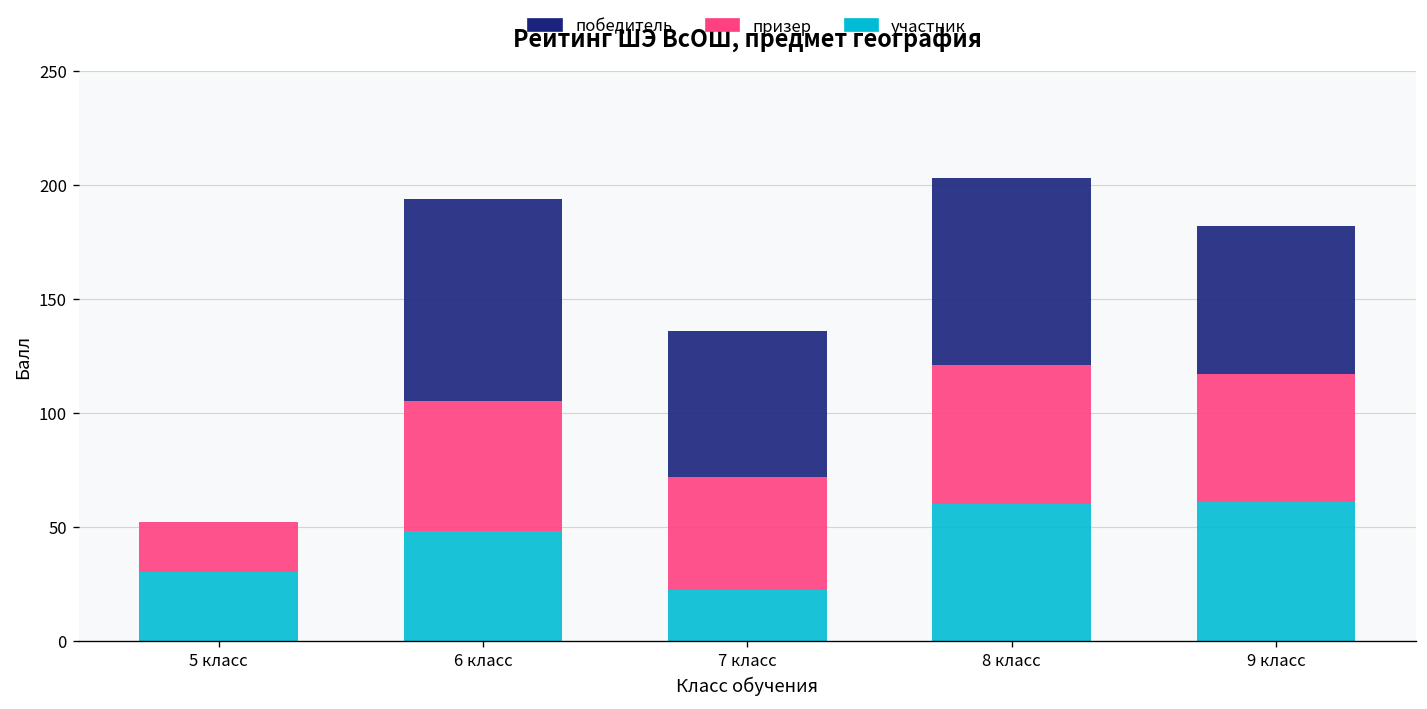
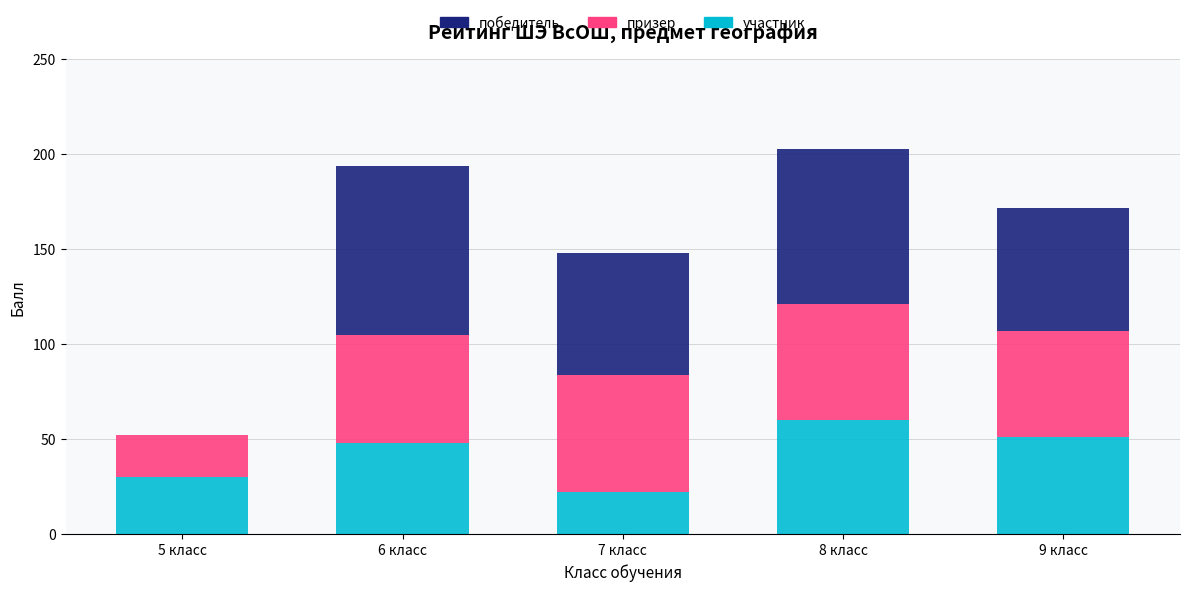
призер, 7 класс: 50 -> 62
участник, 9 класс: 61 -> 51
